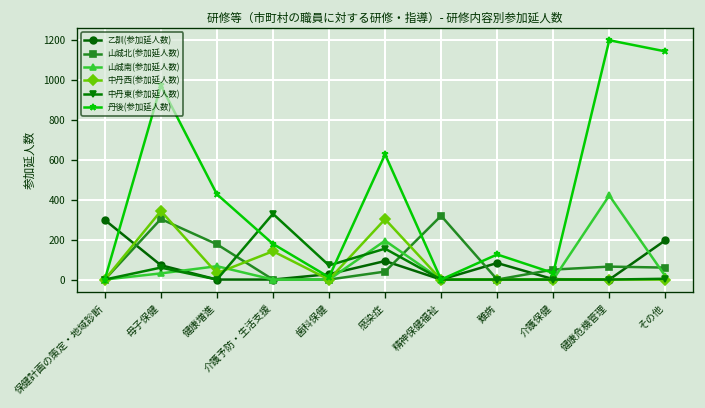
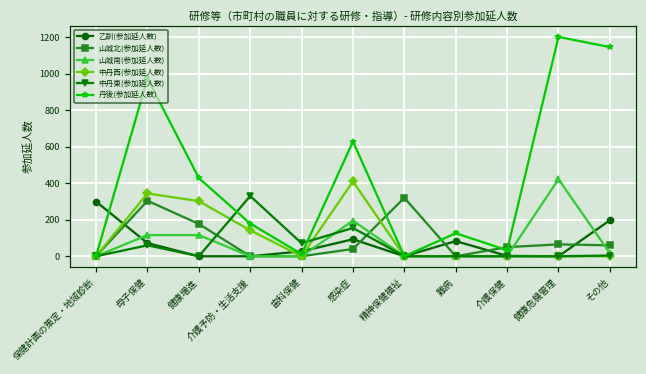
山城南(参加延人数), 母子保健: 30 -> 120
山城南(参加延人数), 健康増進: 70 -> 120
中丹西(参加延人数), 健康増進: 30 -> 300
中丹西(参加延人数), 感染症: 300 -> 410
